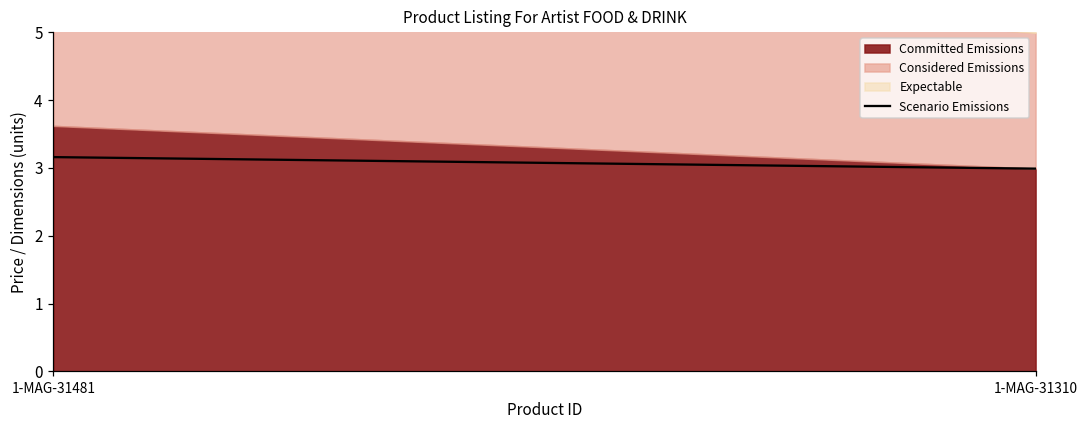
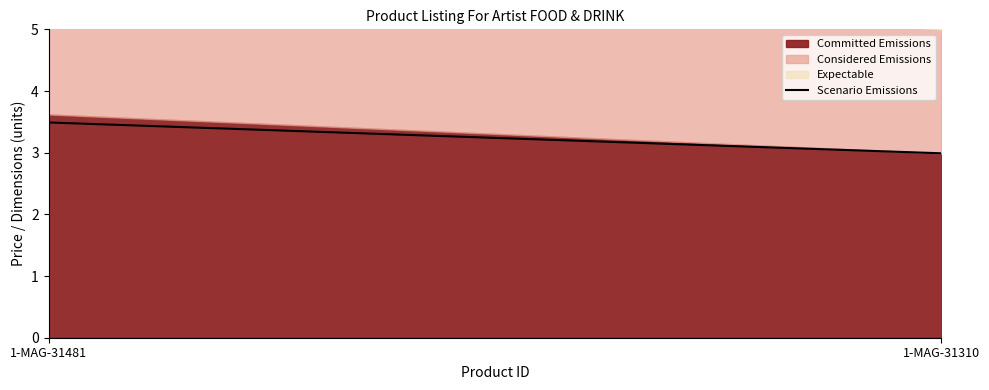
Scenario Emissions, 1-MAG-31481: 3.2 -> 3.5
